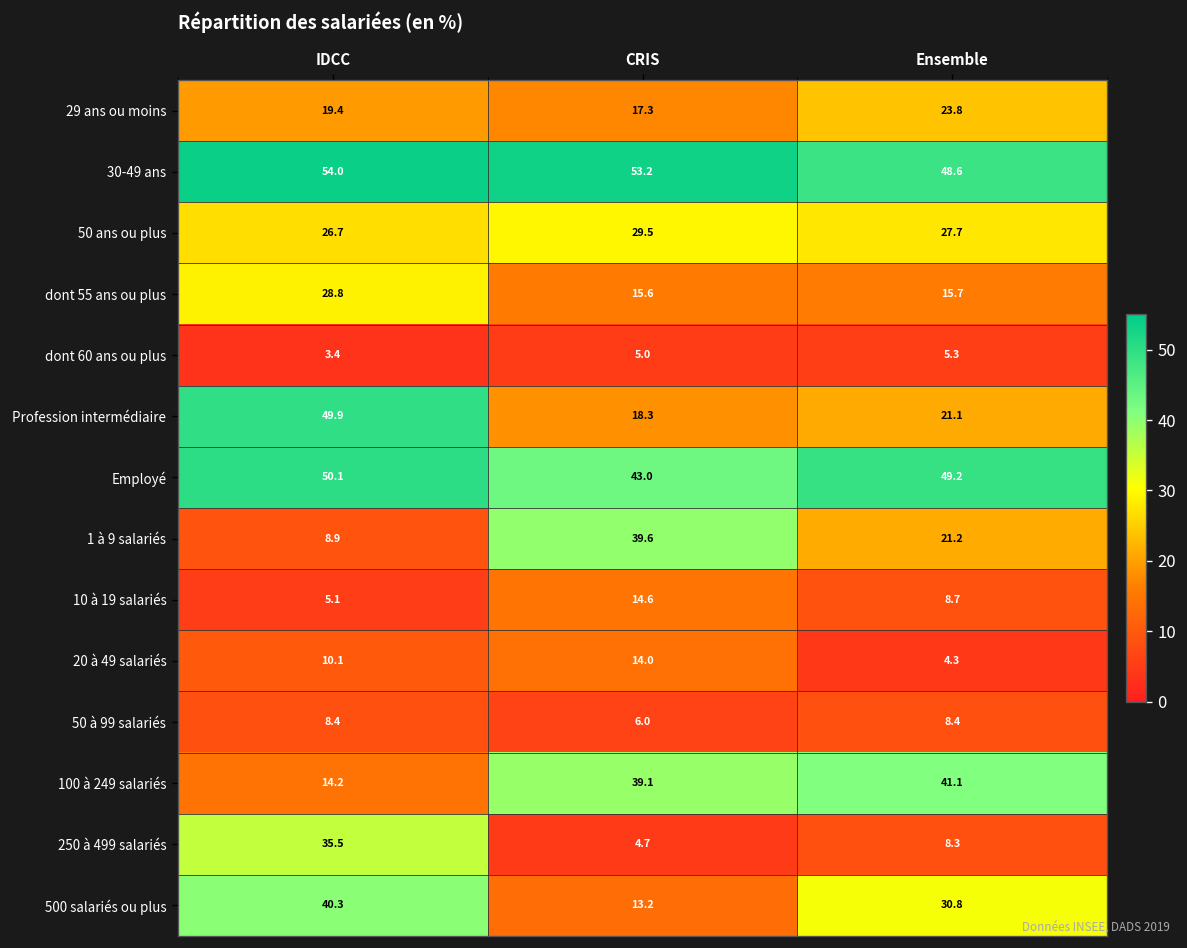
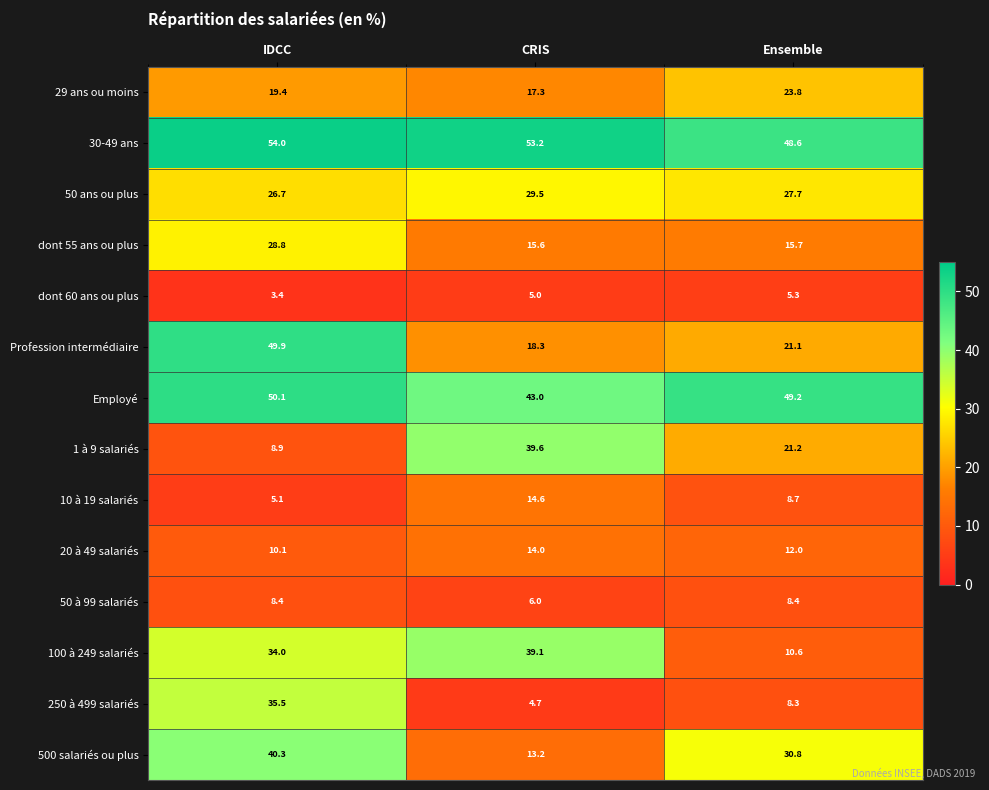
20 à 49 salariés, Ensemble: 4.3 -> 12.0
100 à 249 salariés, IDCC: 14.2 -> 34.0
100 à 249 salariés, Ensemble: 41.1 -> 10.6
